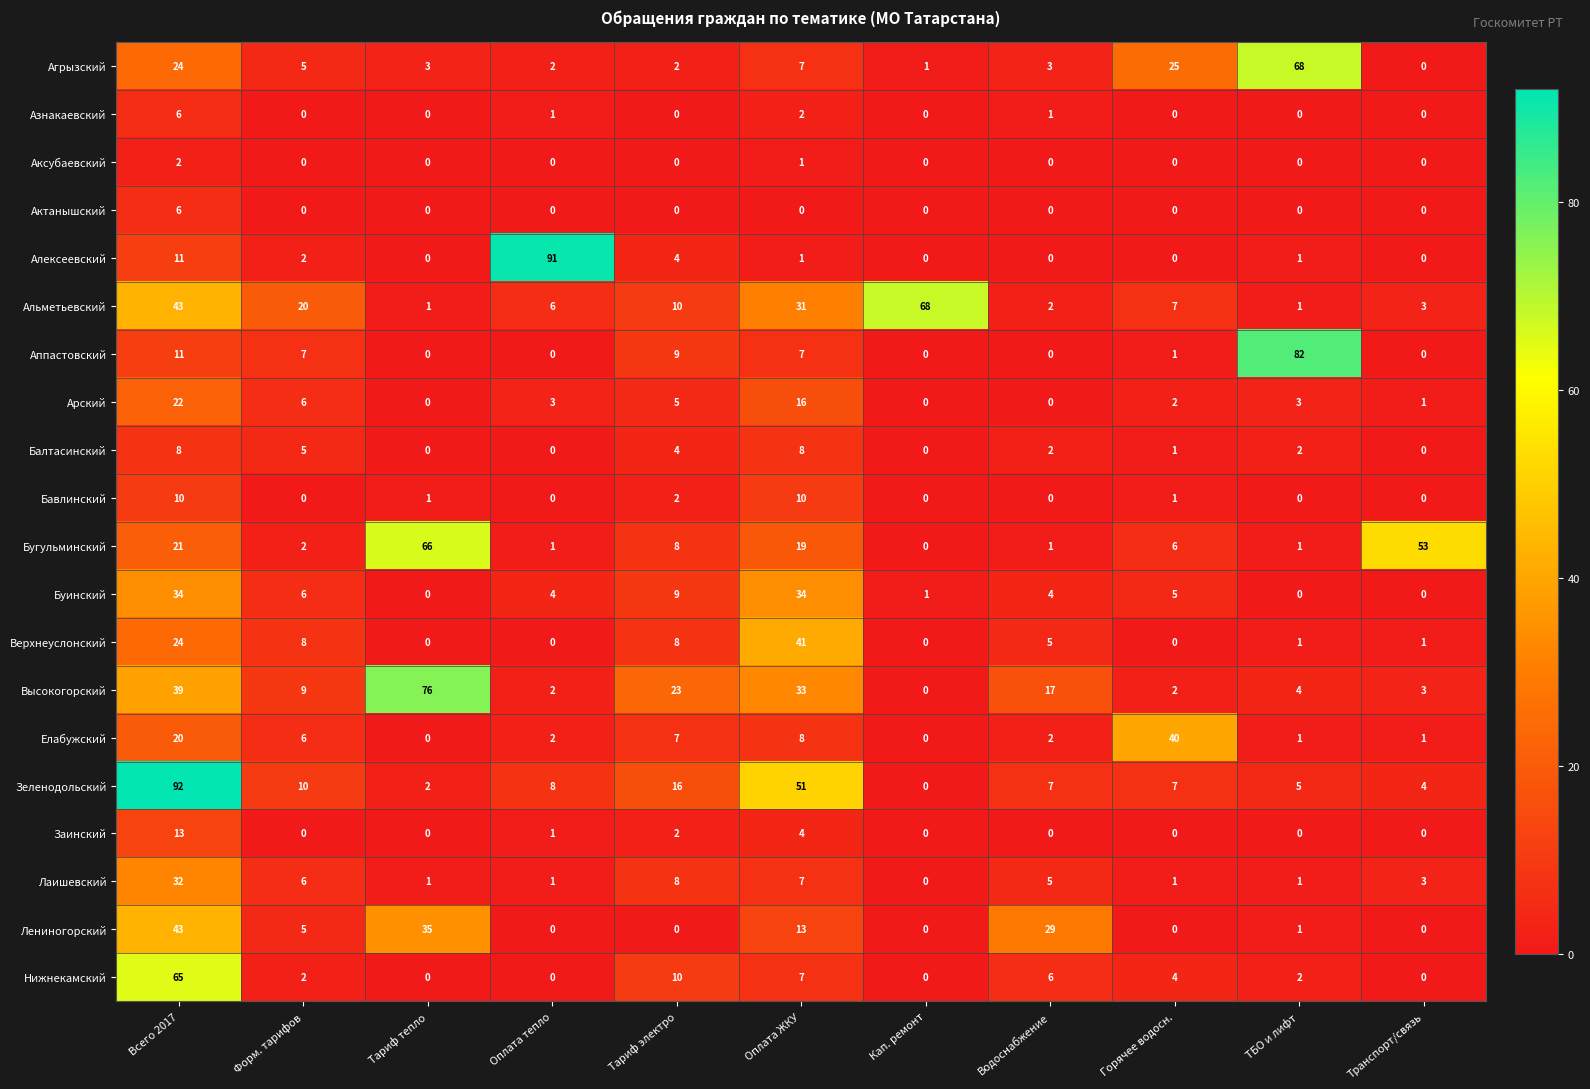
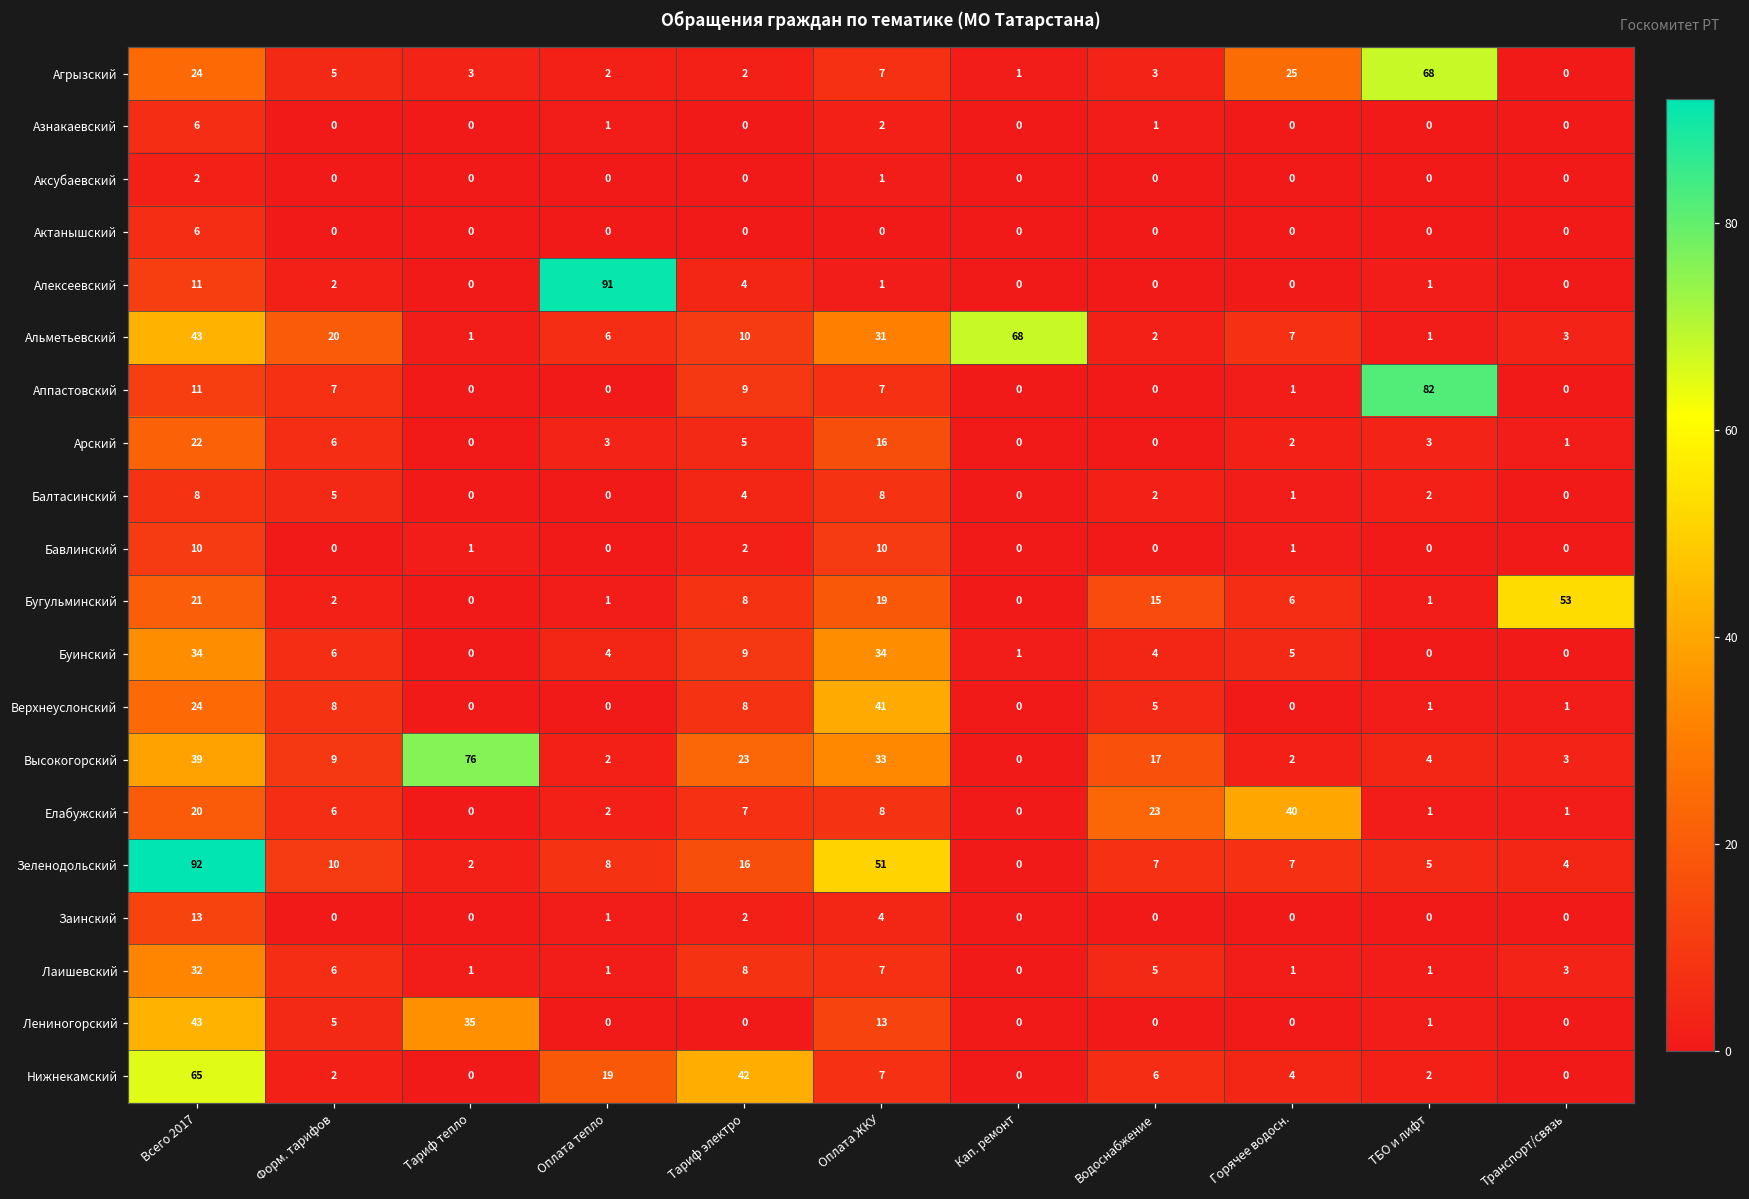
Бугульминский, Тариф тепло: 66 -> 0
Бугульминский, Водоснабжение: 1 -> 15
Елабужский, Водоснабжение: 2 -> 23
Лениногорский, Водоснабжение: 29 -> 0
Нижнекамский, Оплата тепло: 0 -> 19
Нижнекамский, Тариф электро: 10 -> 42
